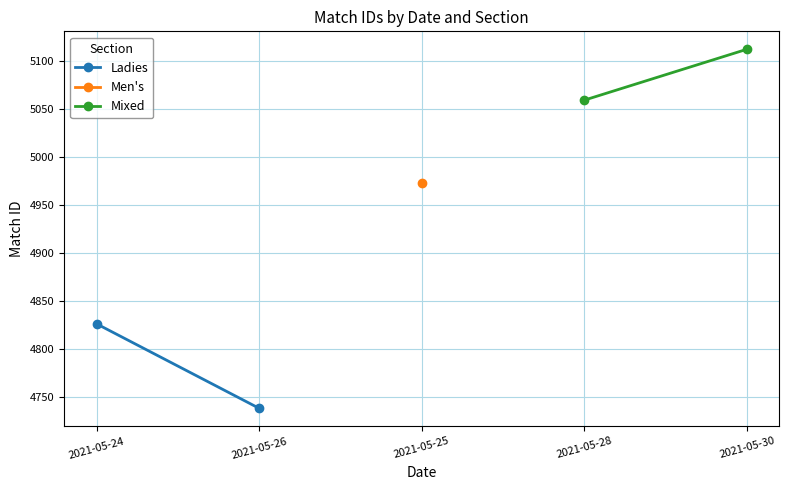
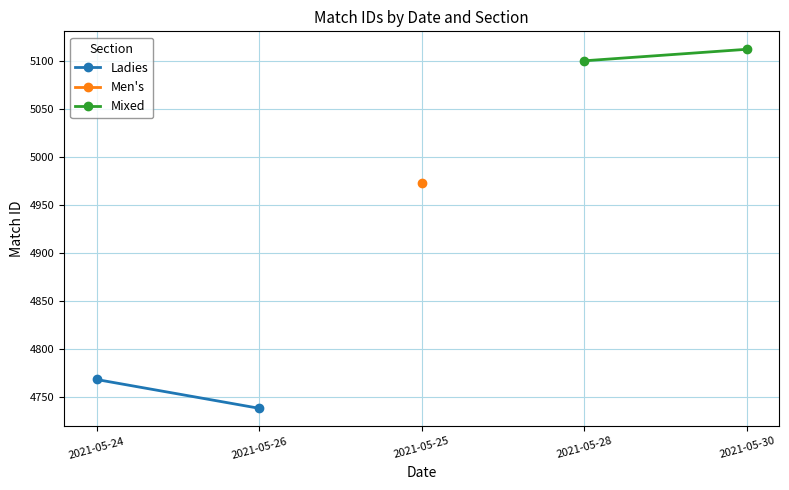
Ladies, 2021-05-24: 4830 -> 4770
Mixed, 2021-05-28: 5060 -> 5100
